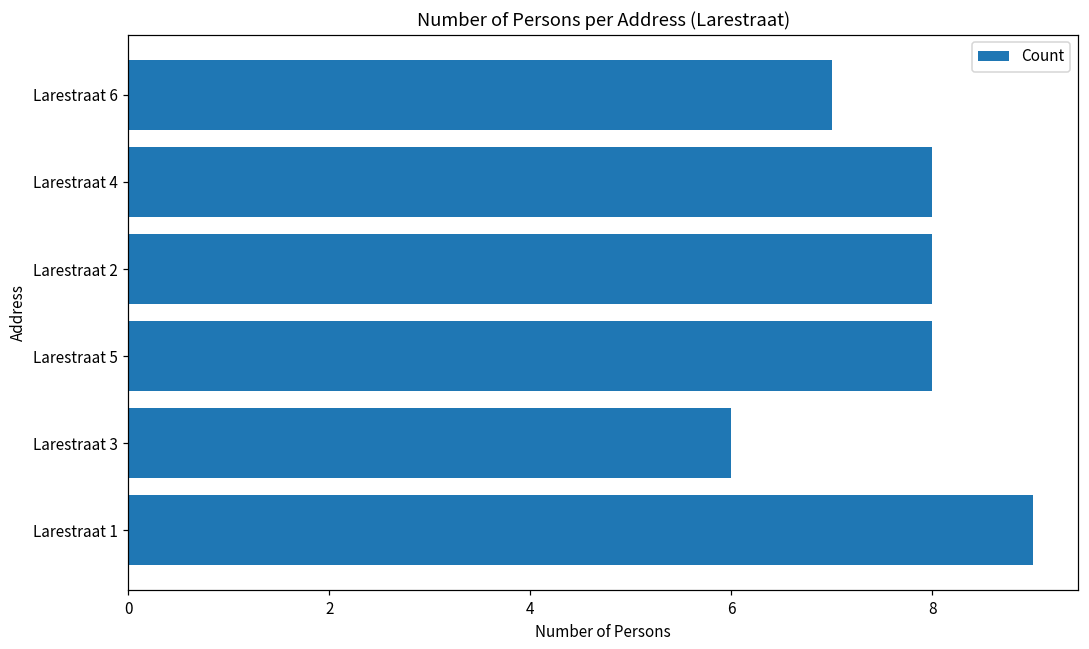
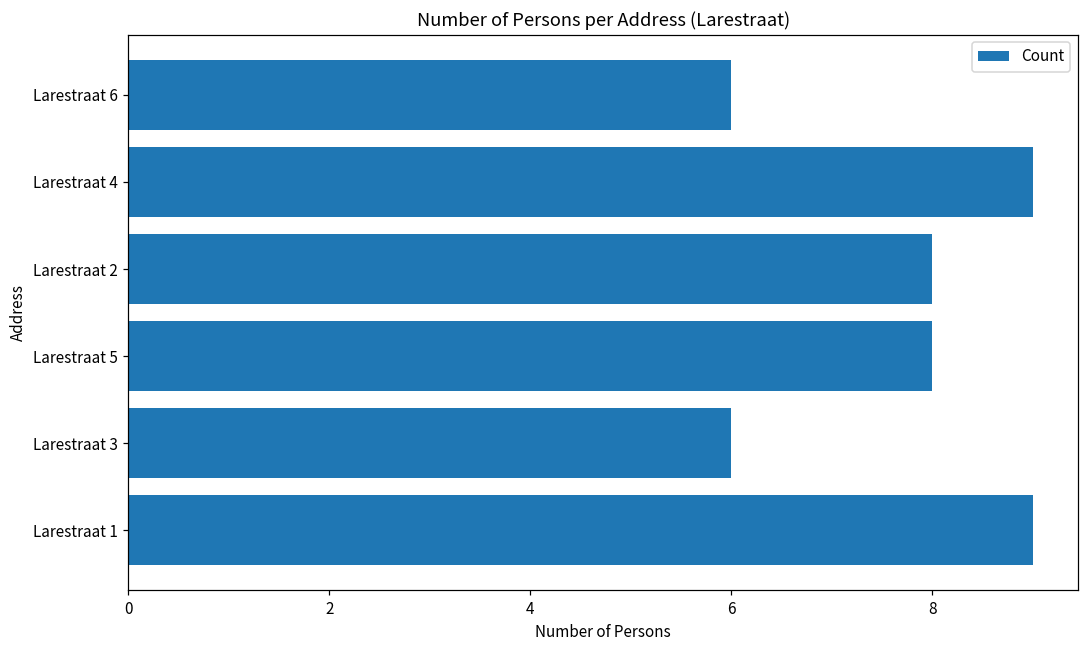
Larestraat 6: 7 -> 6
Larestraat 4: 8 -> 9
